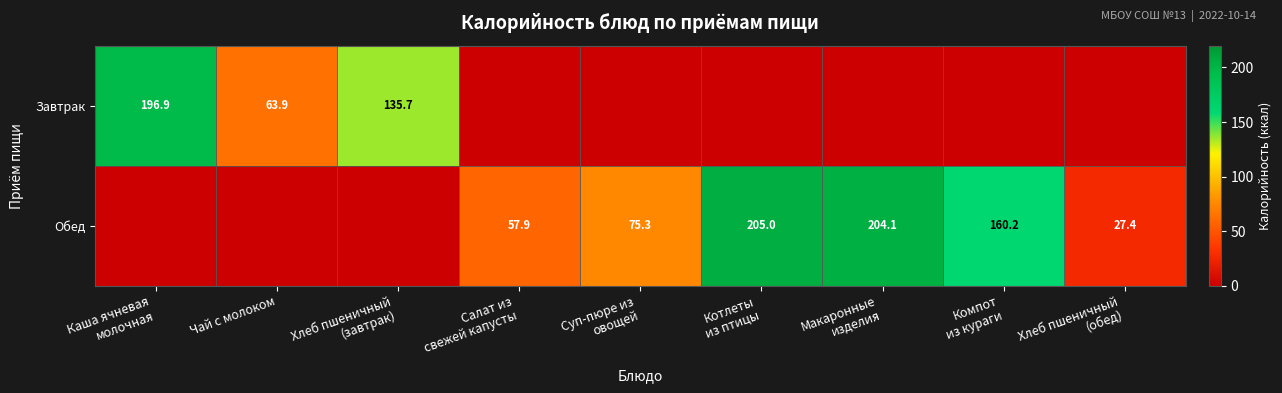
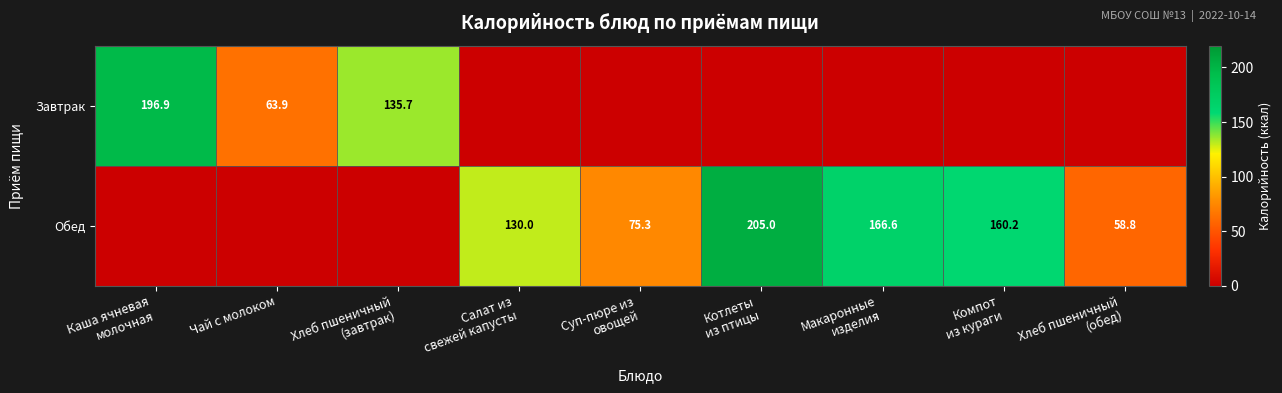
Обед, Салат из свежей капусты: 57.9 -> 130.0
Обед, Макаронные изделия: 204.1 -> 166.6
Обед, Хлеб пшеничный (обед): 27.4 -> 58.8
